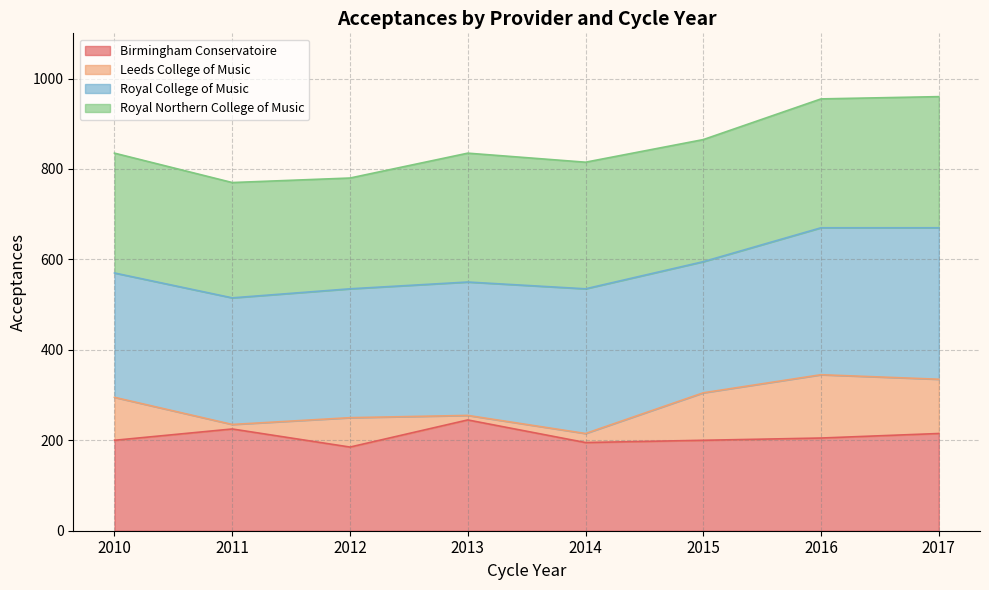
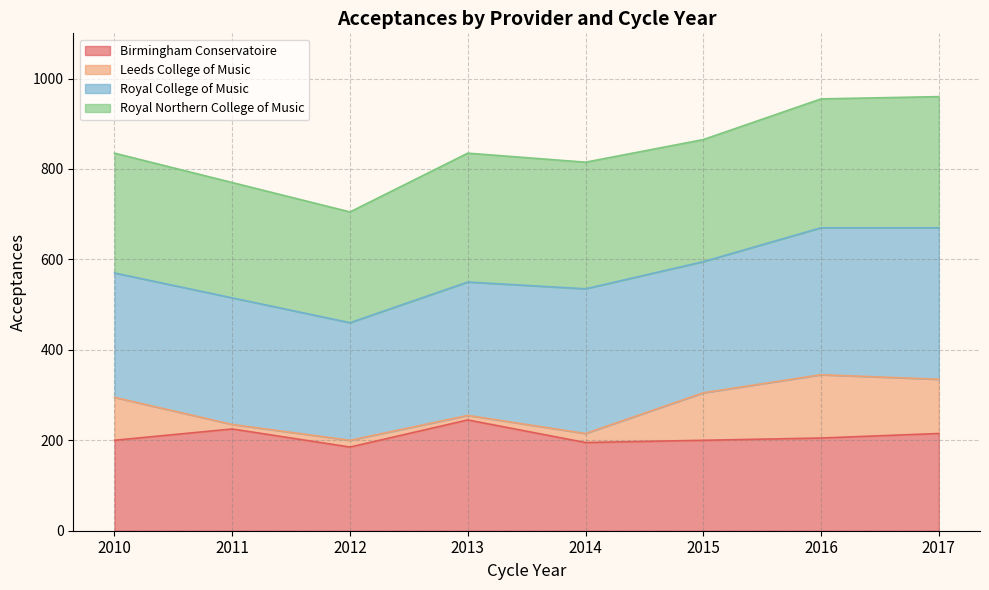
Leeds College of Music, 2012: 70 -> 20
Royal College of Music, 2012: 290 -> 260
